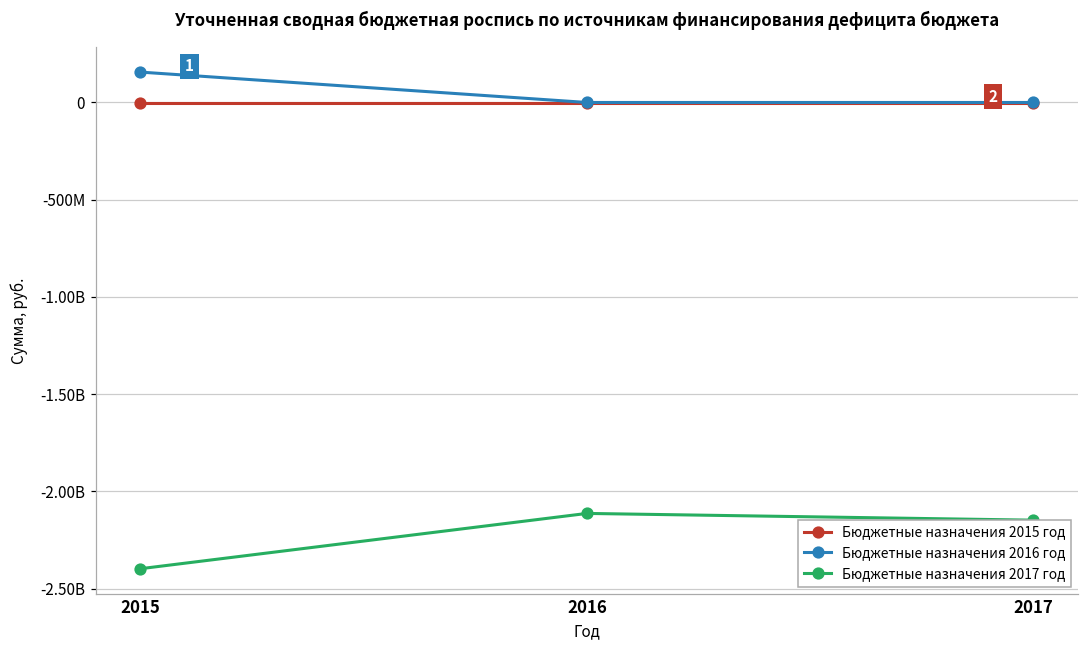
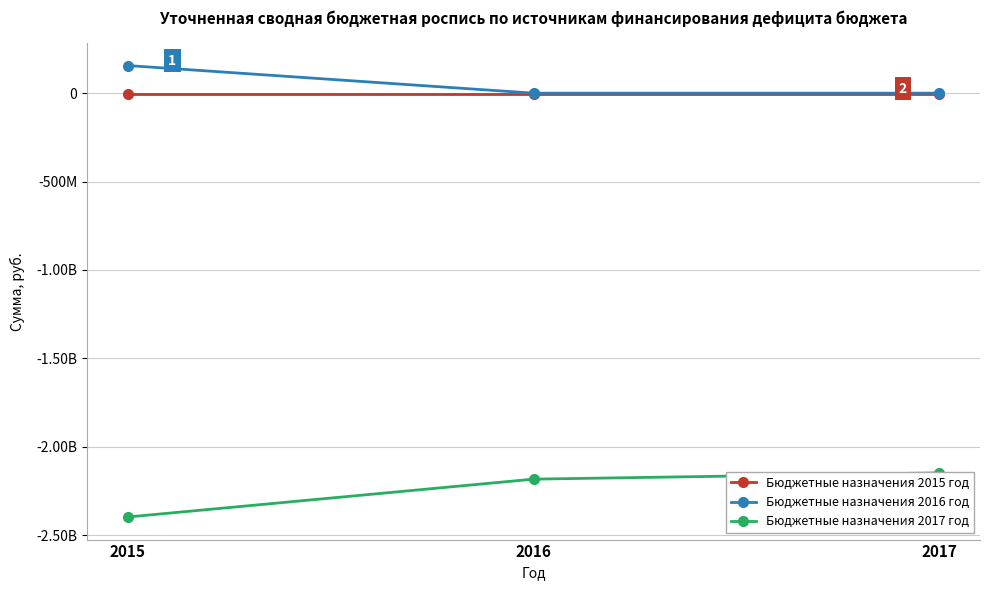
Бюджетные назначения 2017 год, 2016: -2110000000 -> -2180000000
